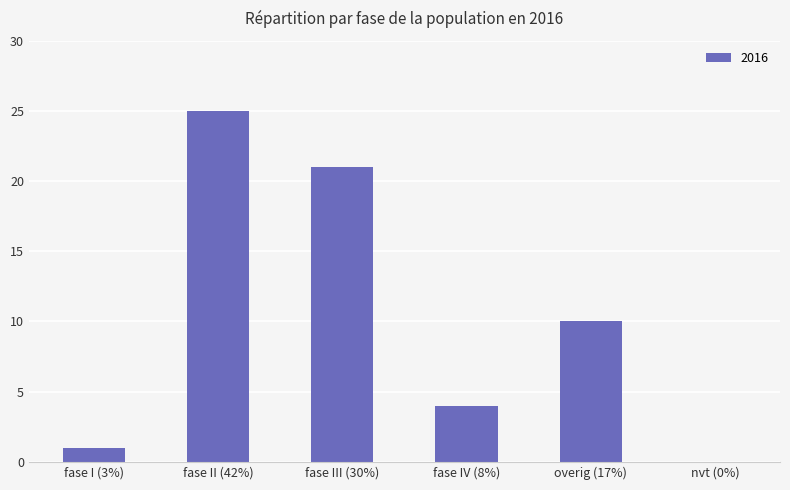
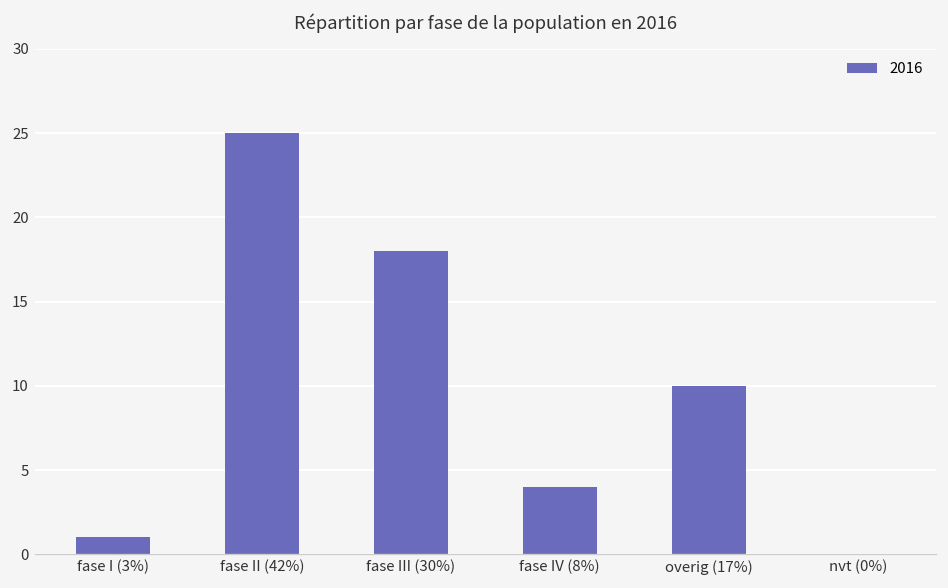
fase III (30%): 21 -> 18
